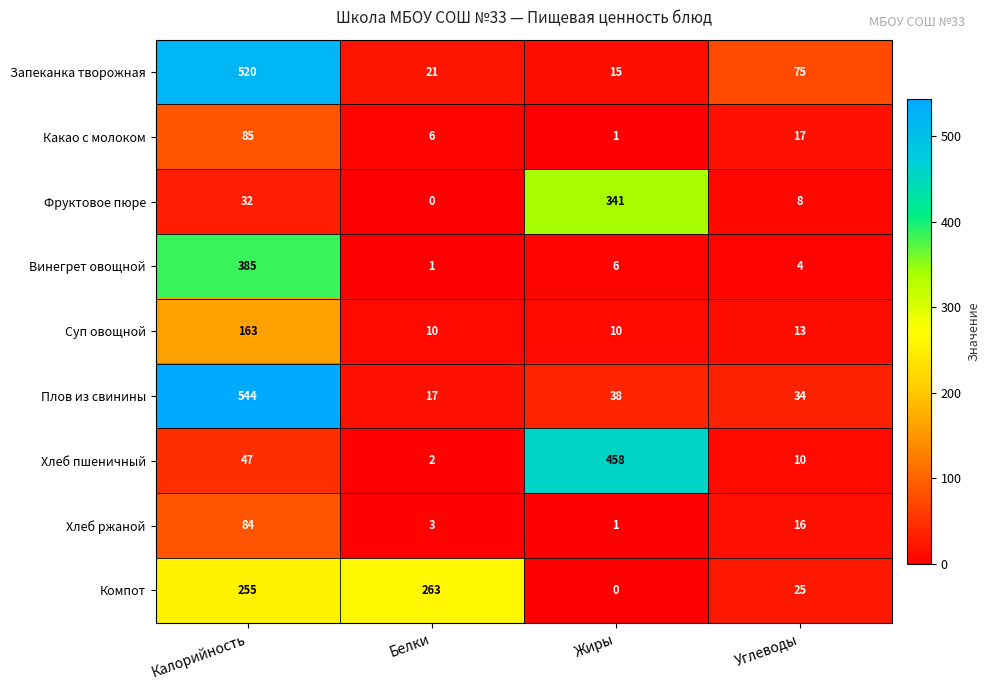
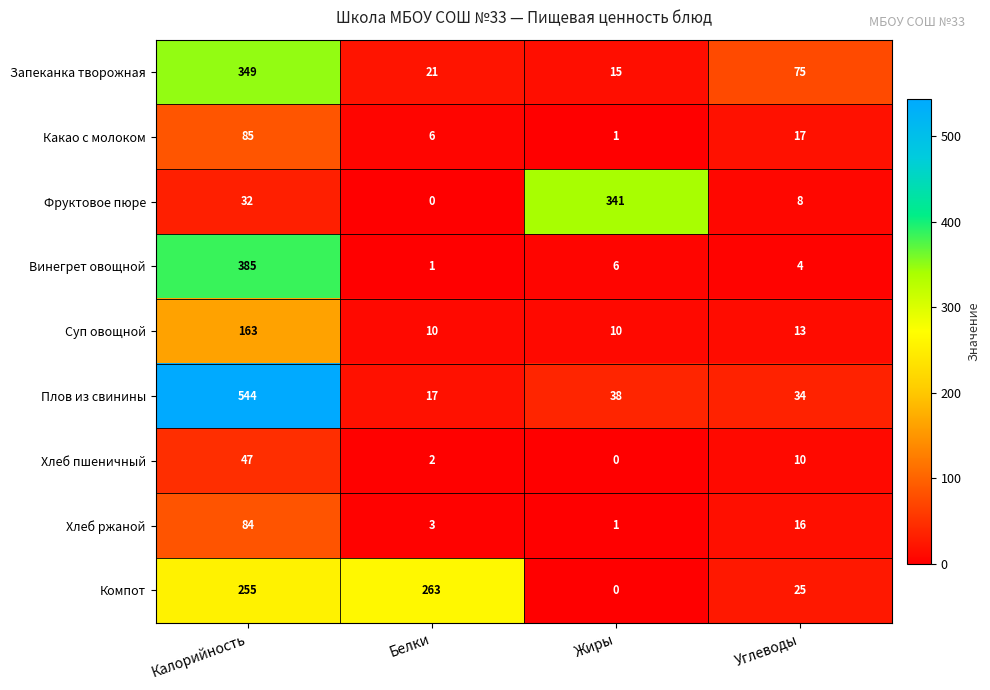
Запеканка творожная, Калорийность: 520 -> 349
Хлеб пшеничный, Жиры: 458 -> 0
